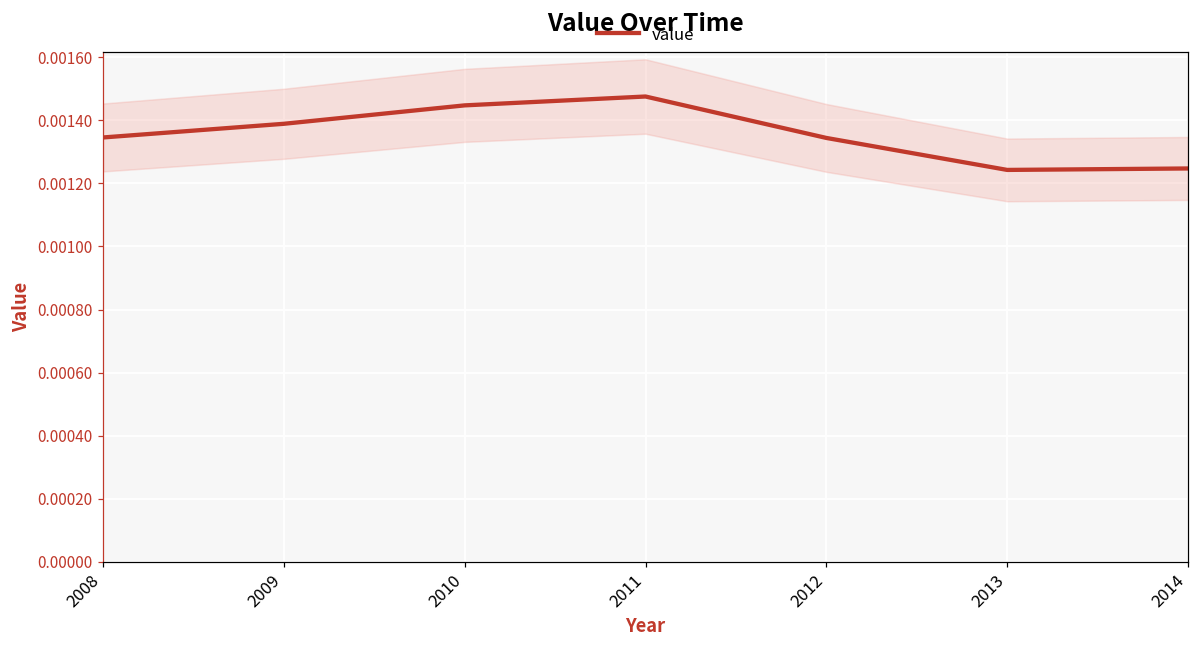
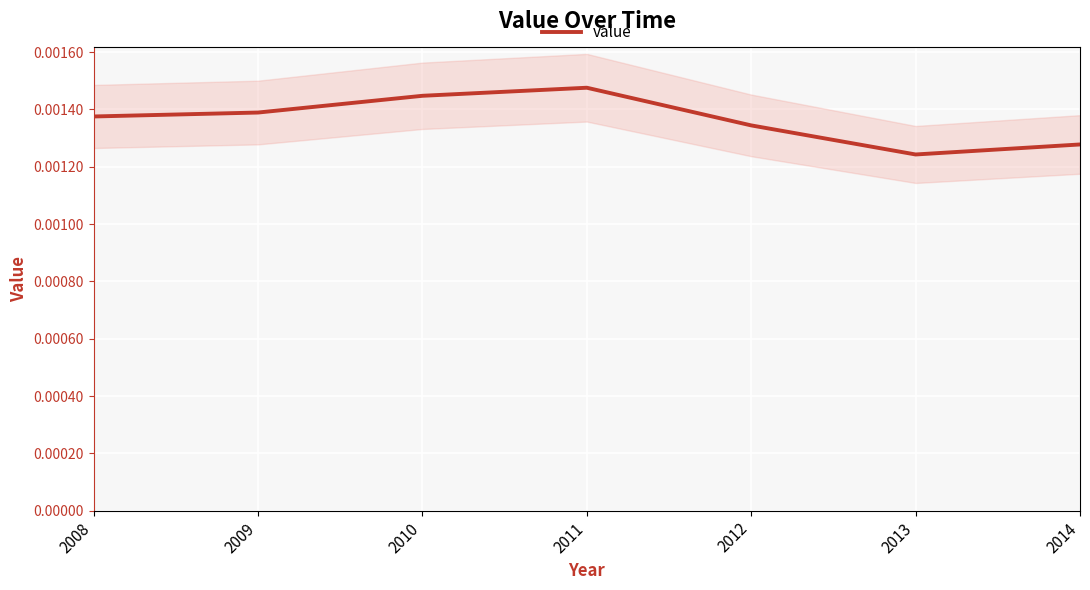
value, 2008: 0.00135 -> 0.00138
value, 2014: 0.00125 -> 0.00128
